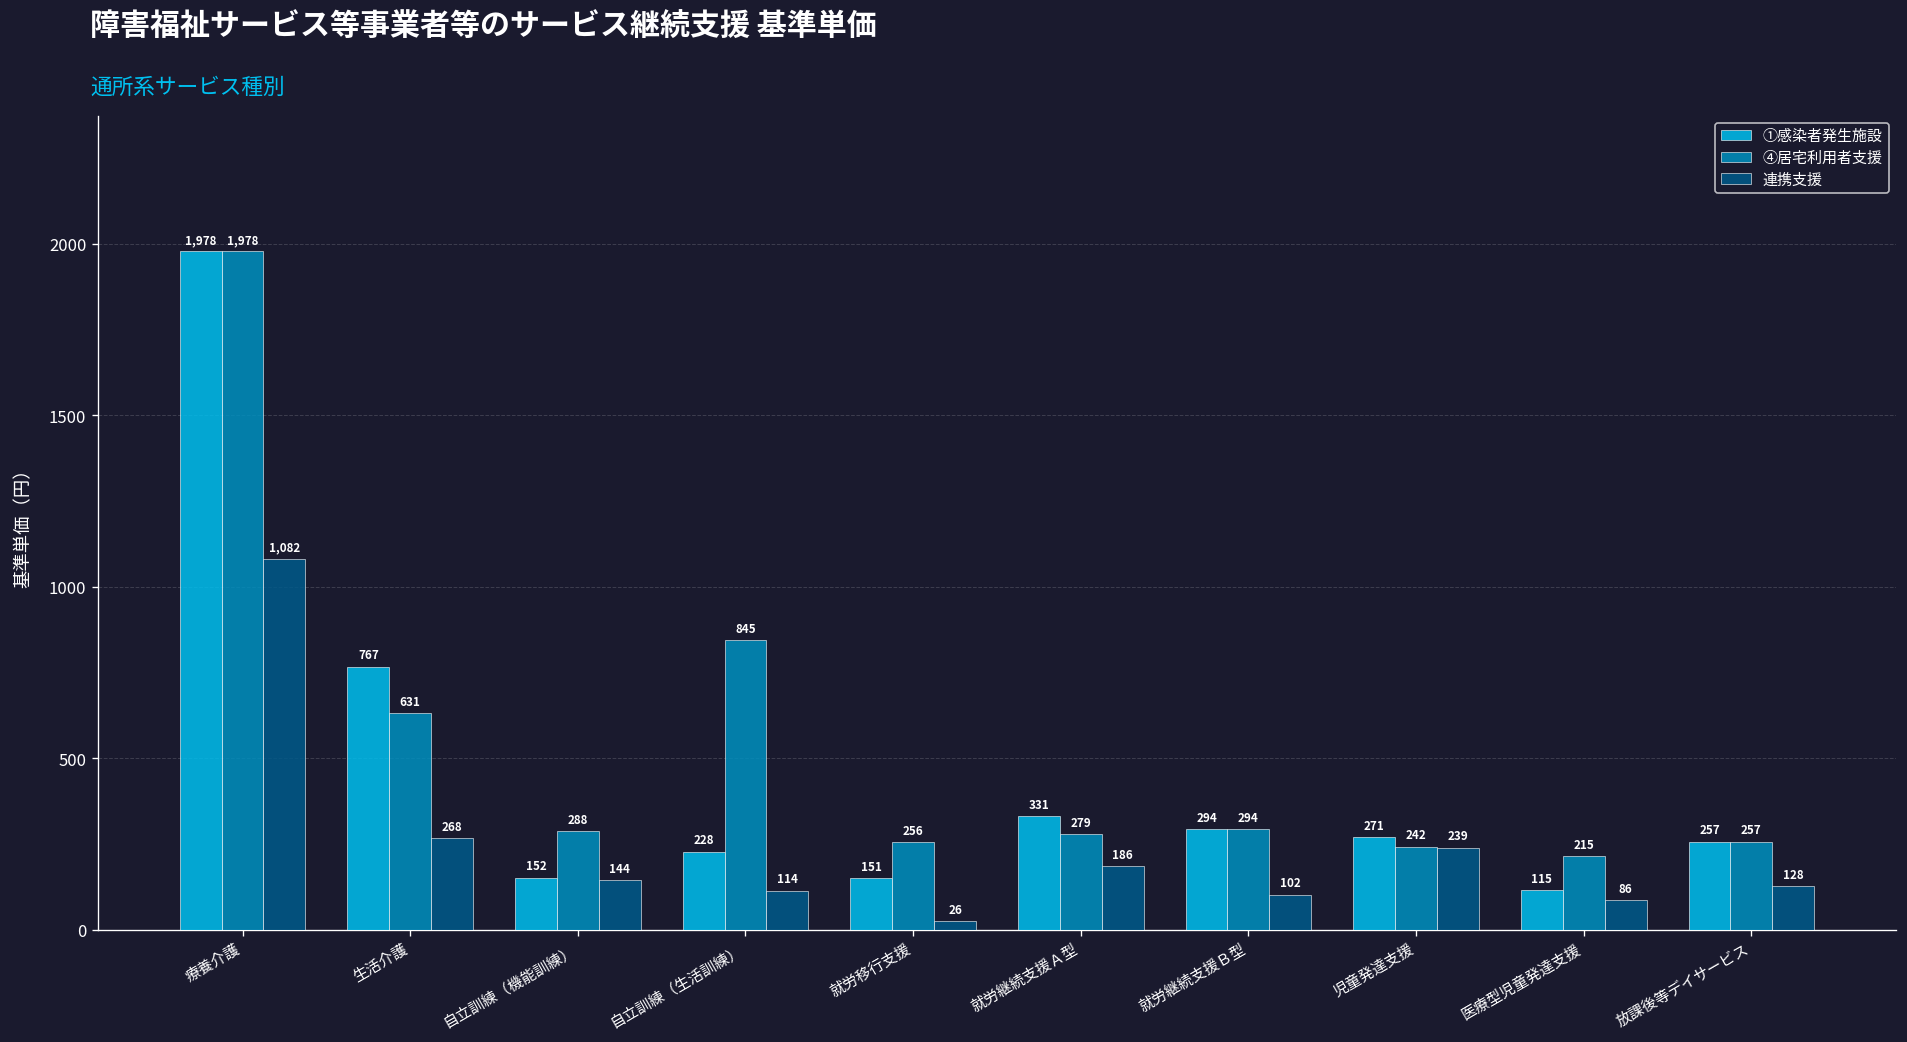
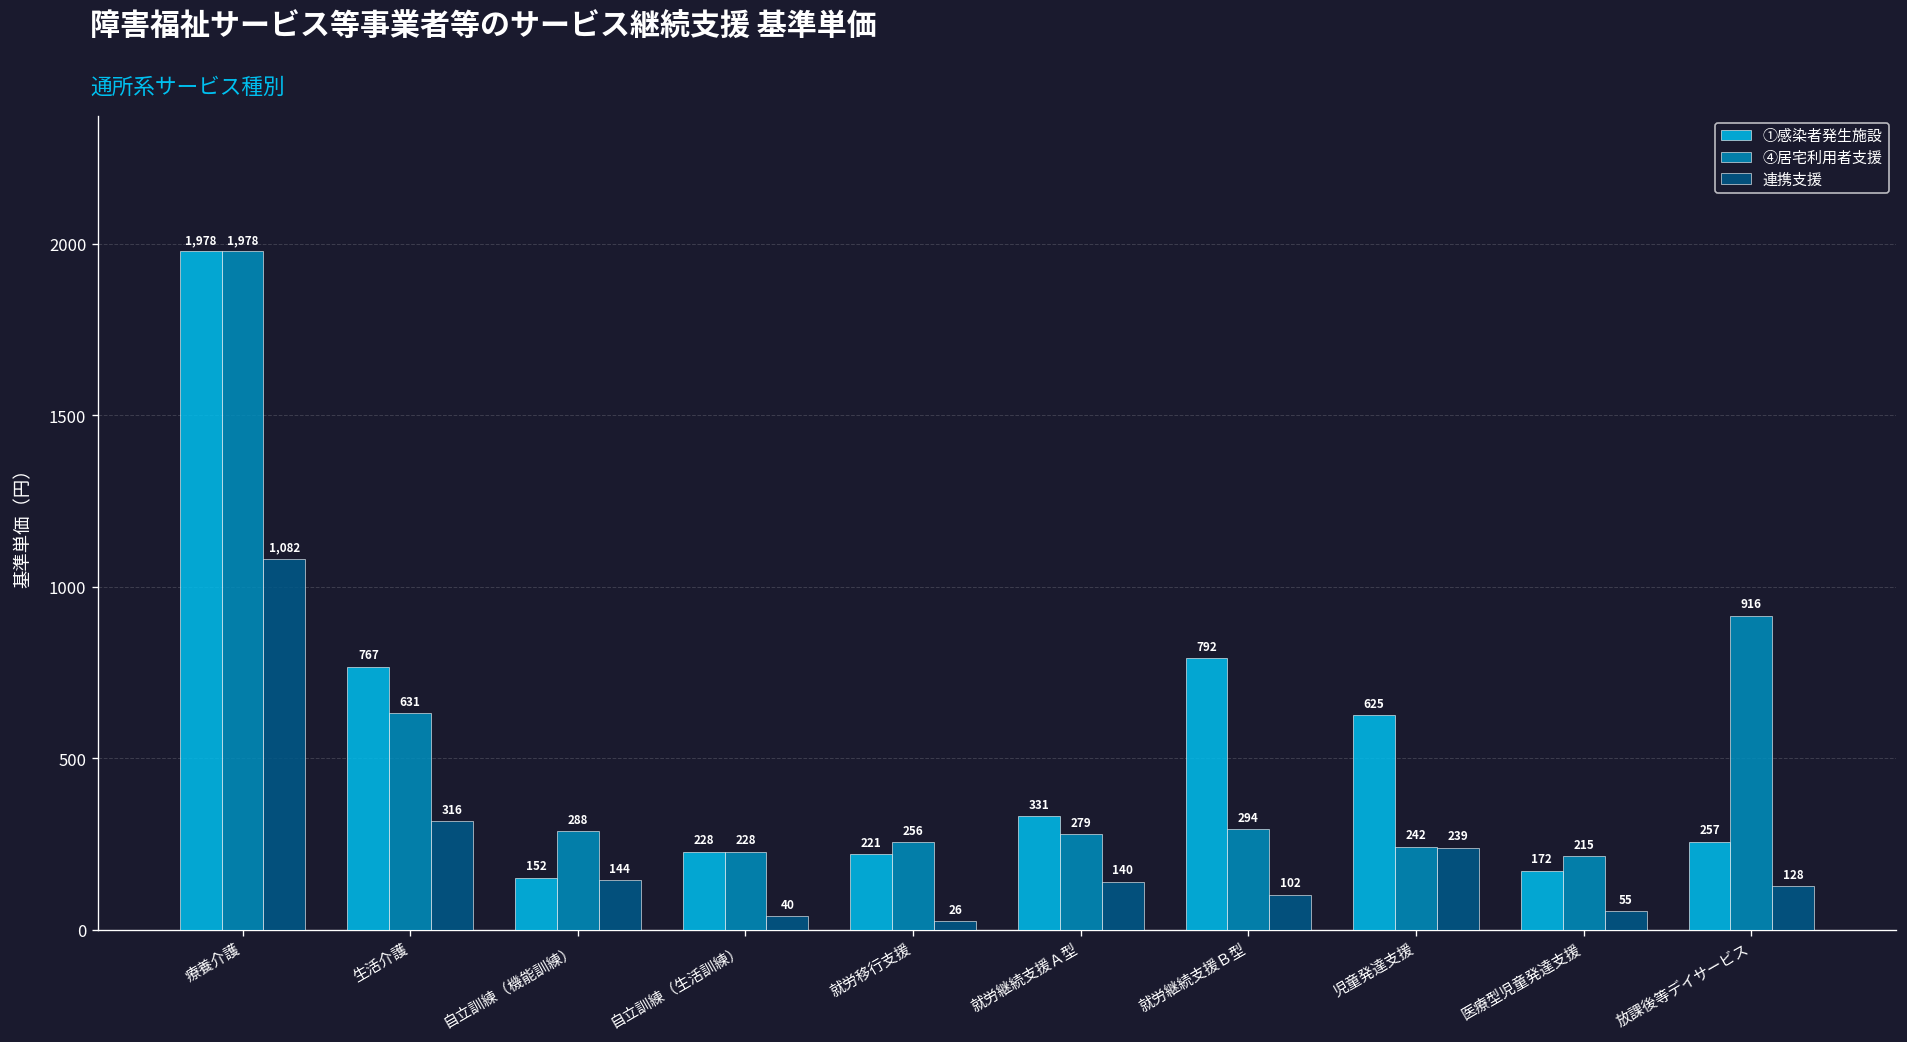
連携支援, 生活介護: 268 -> 316
④居宅利用者支援, 自立訓練（生活訓練）: 845 -> 228
連携支援, 自立訓練（生活訓練）: 114 -> 40
①感染者発生施設, 就労移行支援: 151 -> 221
連携支援, 就労継続支援Ａ型: 186 -> 140
①感染者発生施設, 就労継続支援Ｂ型: 294 -> 792
①感染者発生施設, 児童発達支援: 271 -> 625
①感染者発生施設, 医療型児童発達支援: 115 -> 172
連携支援, 医療型児童発達支援: 86 -> 55
④居宅利用者支援, 放課後等デイサービス: 257 -> 916
